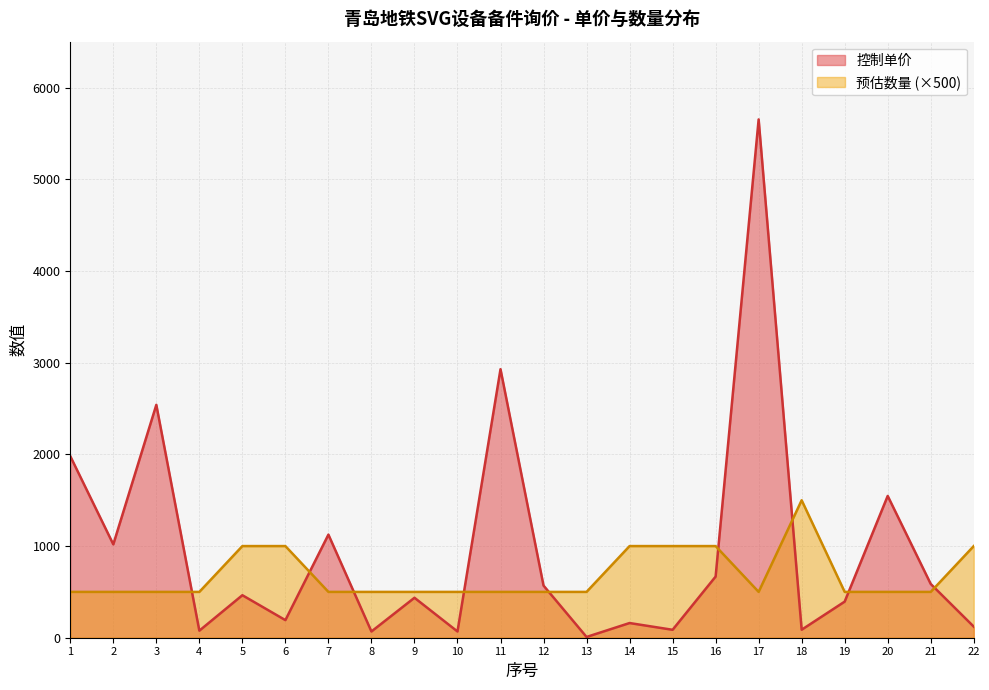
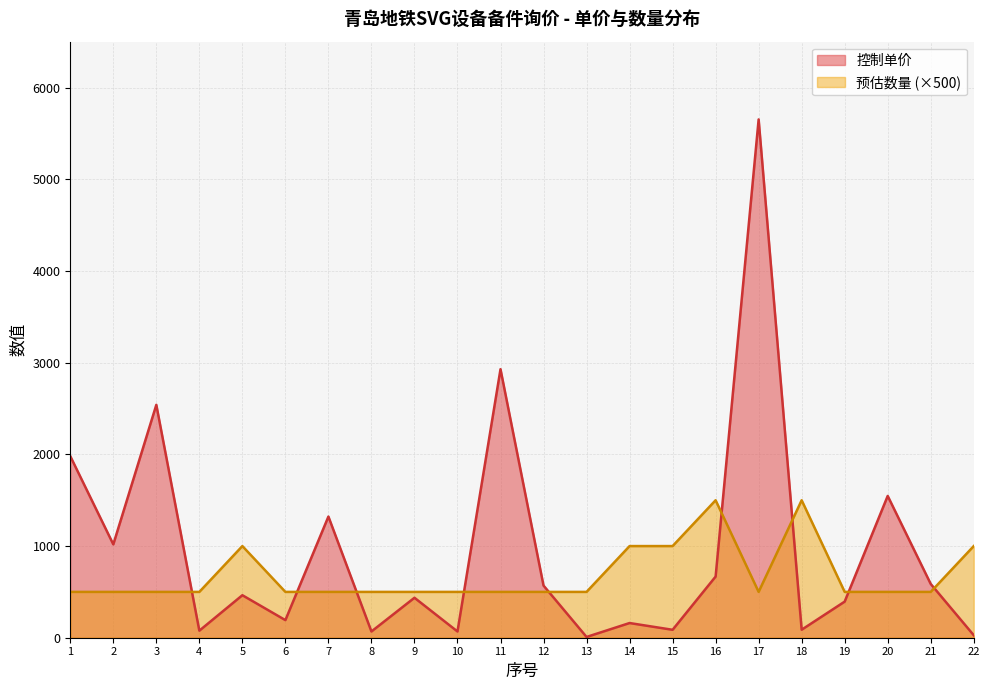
预估数量 (×500), 6: 1000 -> 500
控制单价, 7: 1100 -> 1300
预估数量 (×500), 16: 1000 -> 1500
控制单价, 22: 100 -> 0
